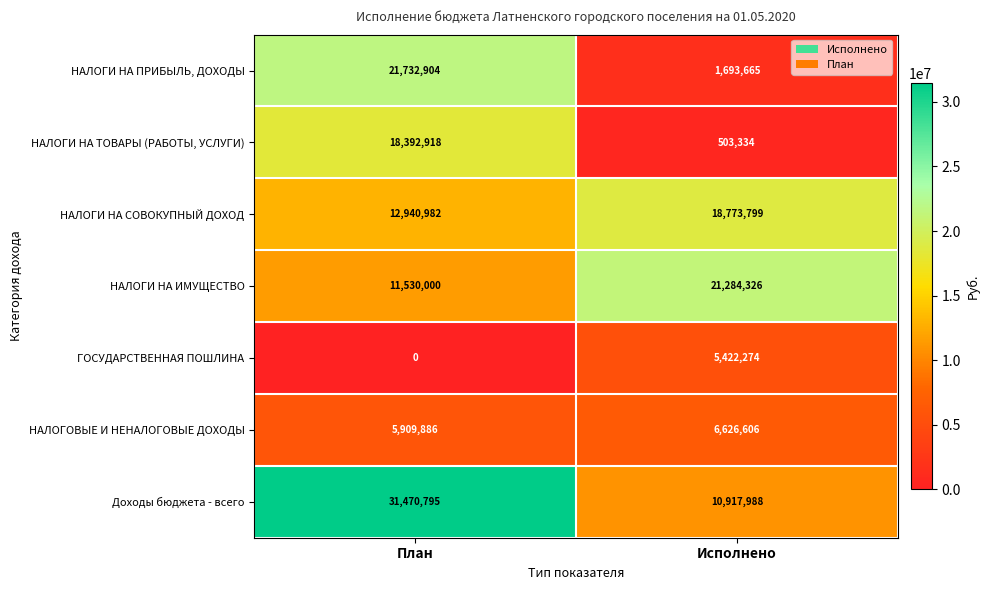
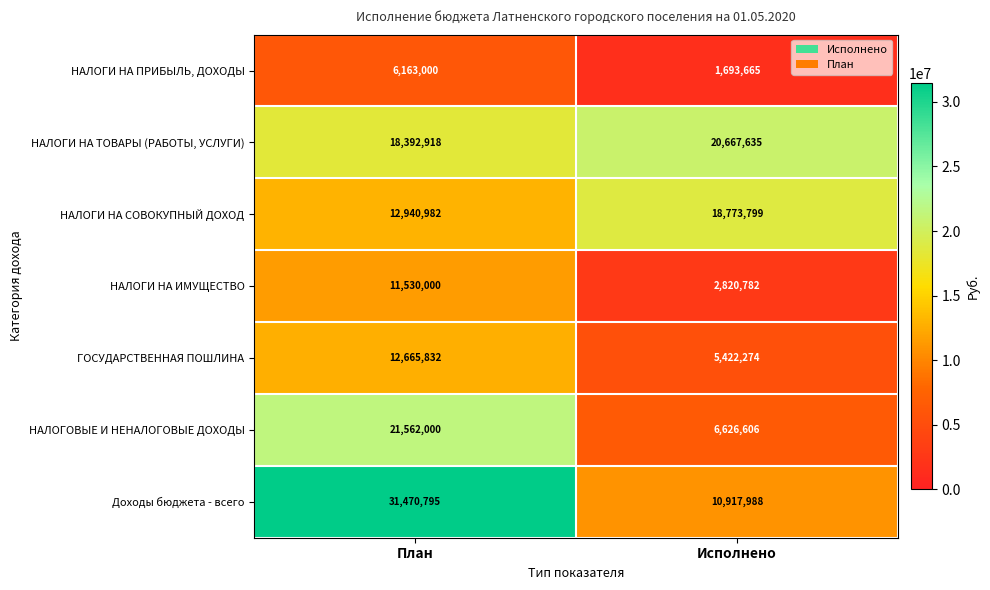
НАЛОГИ НА ПРИБЫЛЬ, ДОХОДЫ, План: 21,732,904 -> 6,163,000
НАЛОГИ НА ТОВАРЫ (РАБОТЫ, УСЛУГИ), Исполнено: 503,334 -> 20,667,635
НАЛОГИ НА ИМУЩЕСТВО, Исполнено: 21,284,326 -> 2,820,782
ГОСУДАРСТВЕННАЯ ПОШЛИНА, План: 0 -> 12,665,832
НАЛОГОВЫЕ И НЕНАЛОГОВЫЕ ДОХОДЫ, План: 5,909,886 -> 21,562,000
